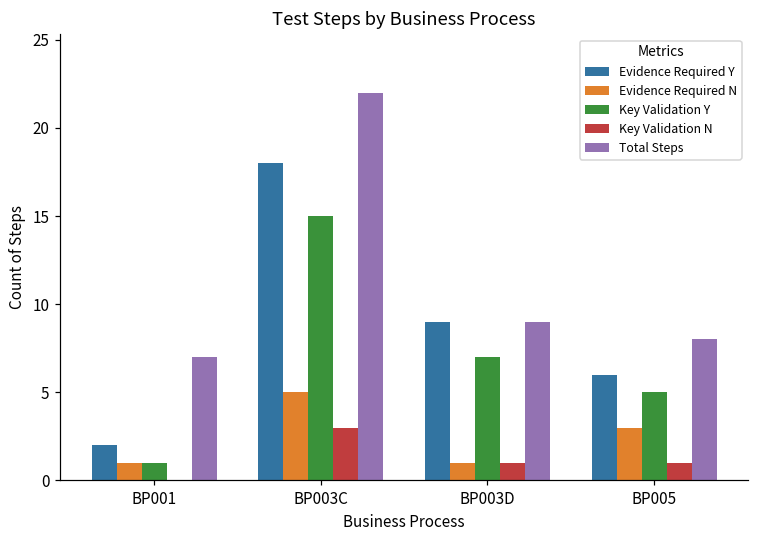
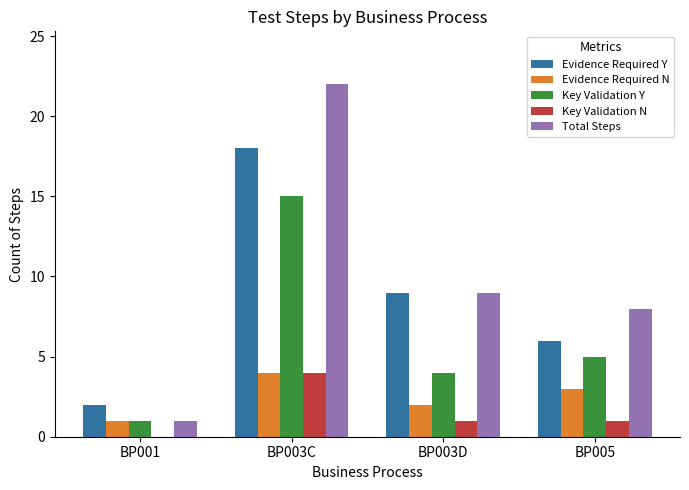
Total Steps, BP001: 7 -> 1
Evidence Required N, BP003C: 5 -> 4
Key Validation N, BP003C: 3 -> 4
Evidence Required N, BP003D: 1 -> 2
Key Validation Y, BP003D: 7 -> 4
